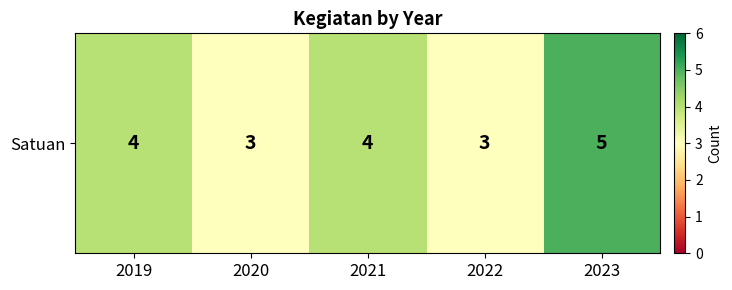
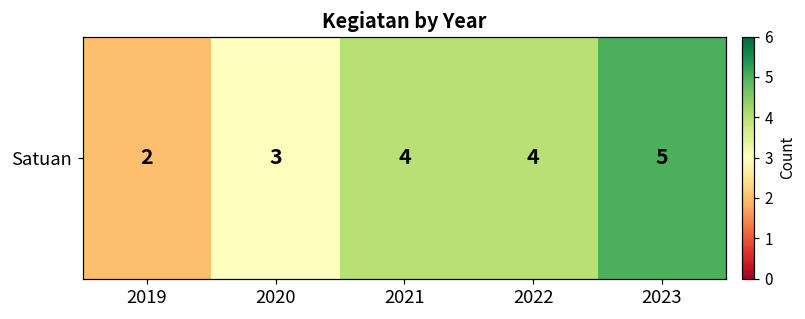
Satuan, 2019: 4 -> 2
Satuan, 2022: 3 -> 4
